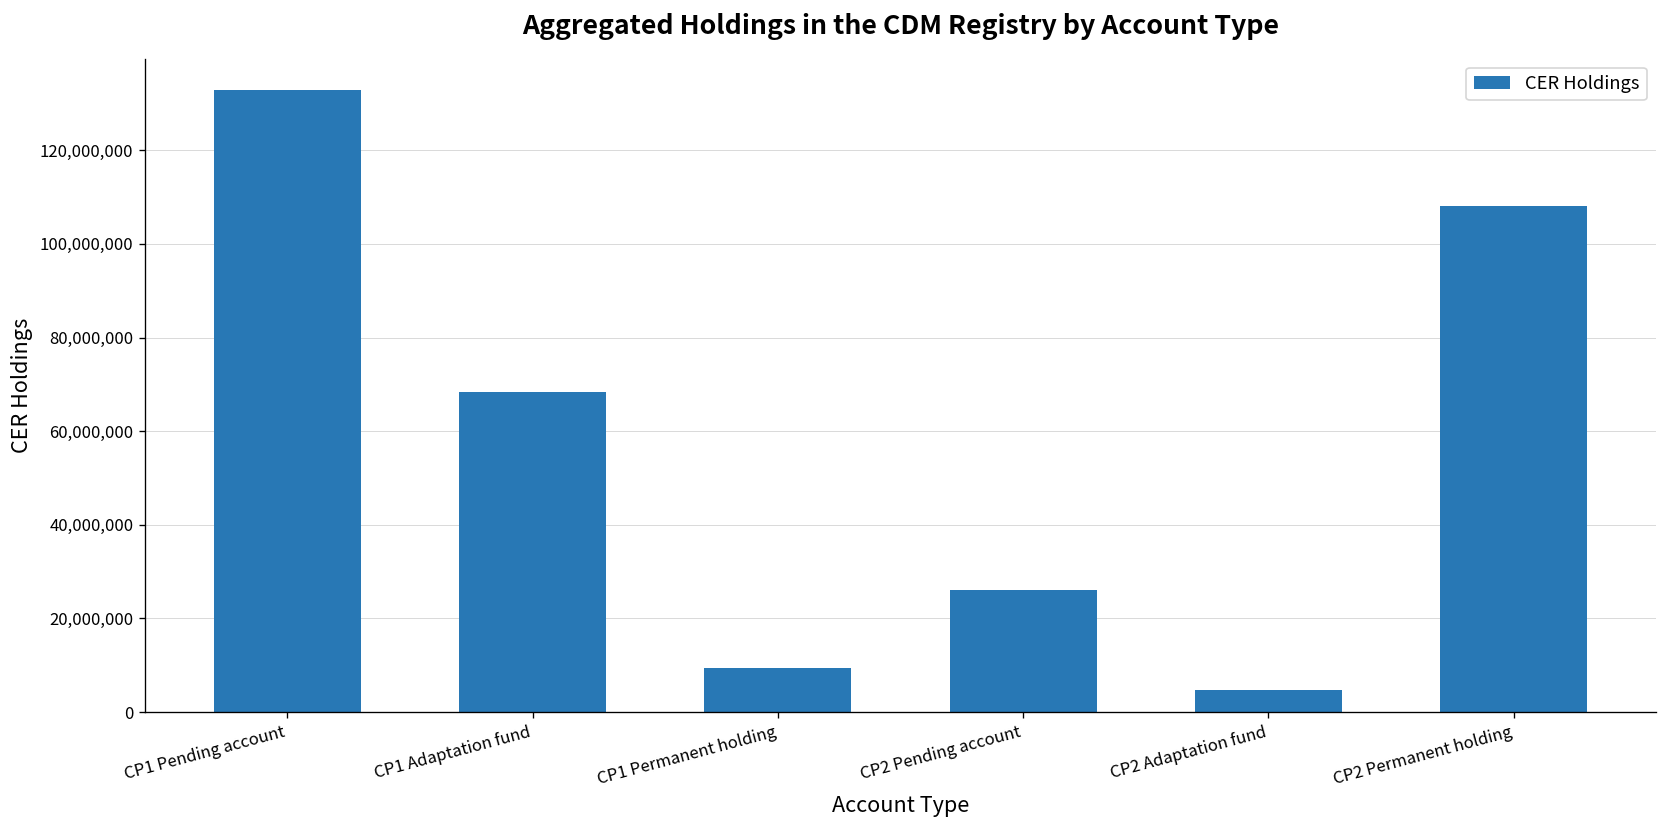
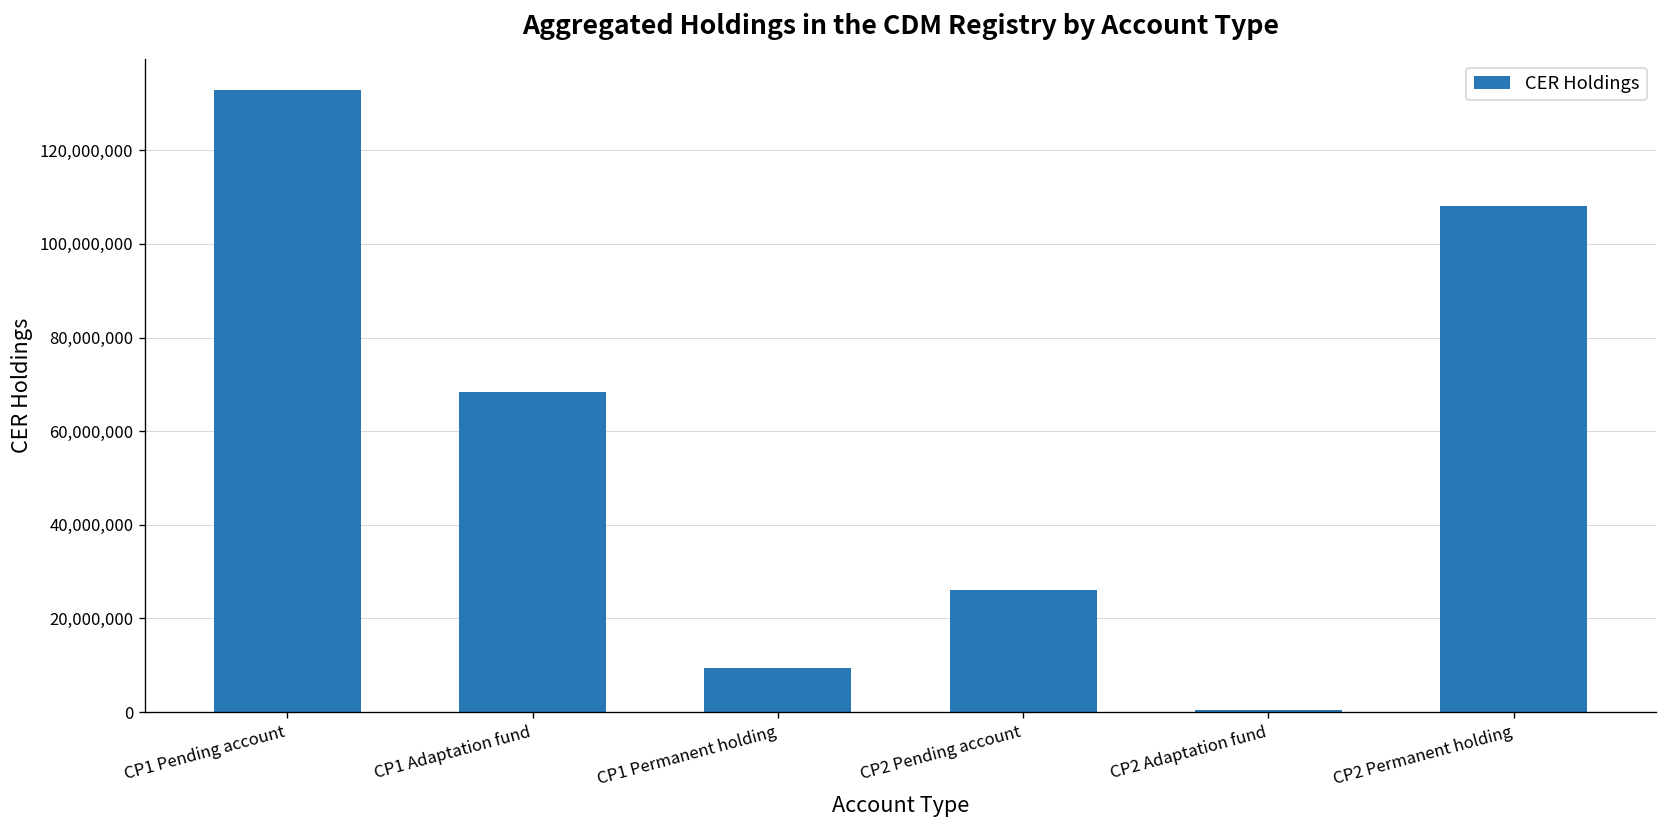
CP2 Adaptation fund: 5,000,000 -> 1,000,000
